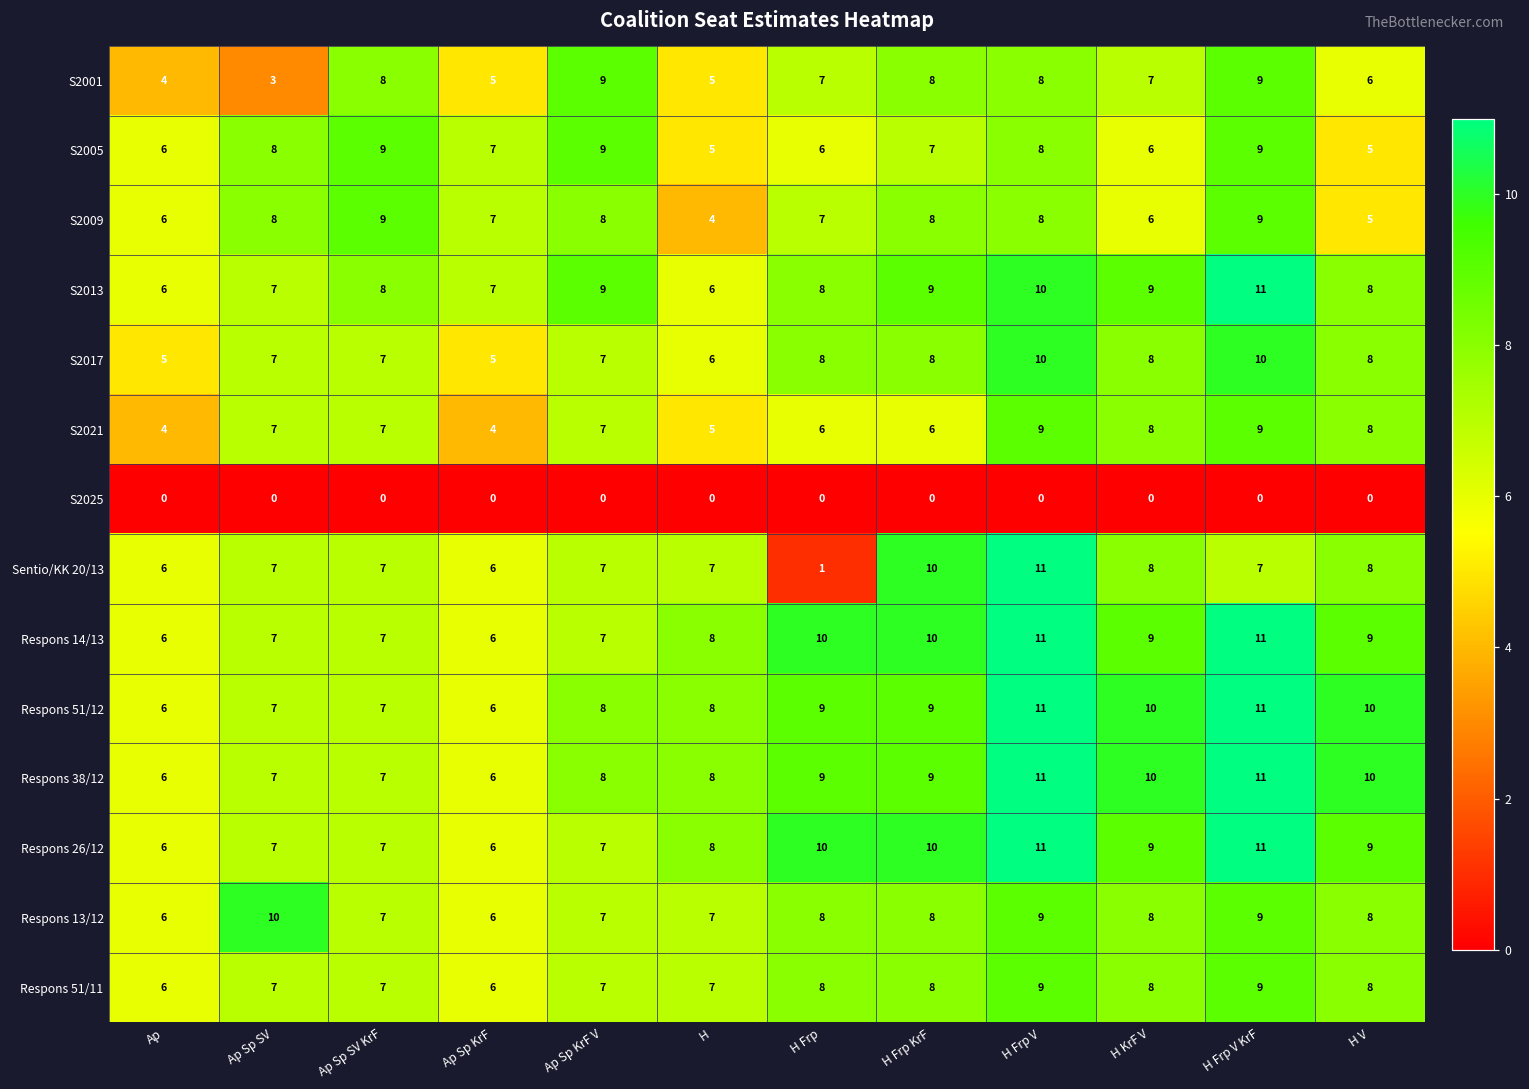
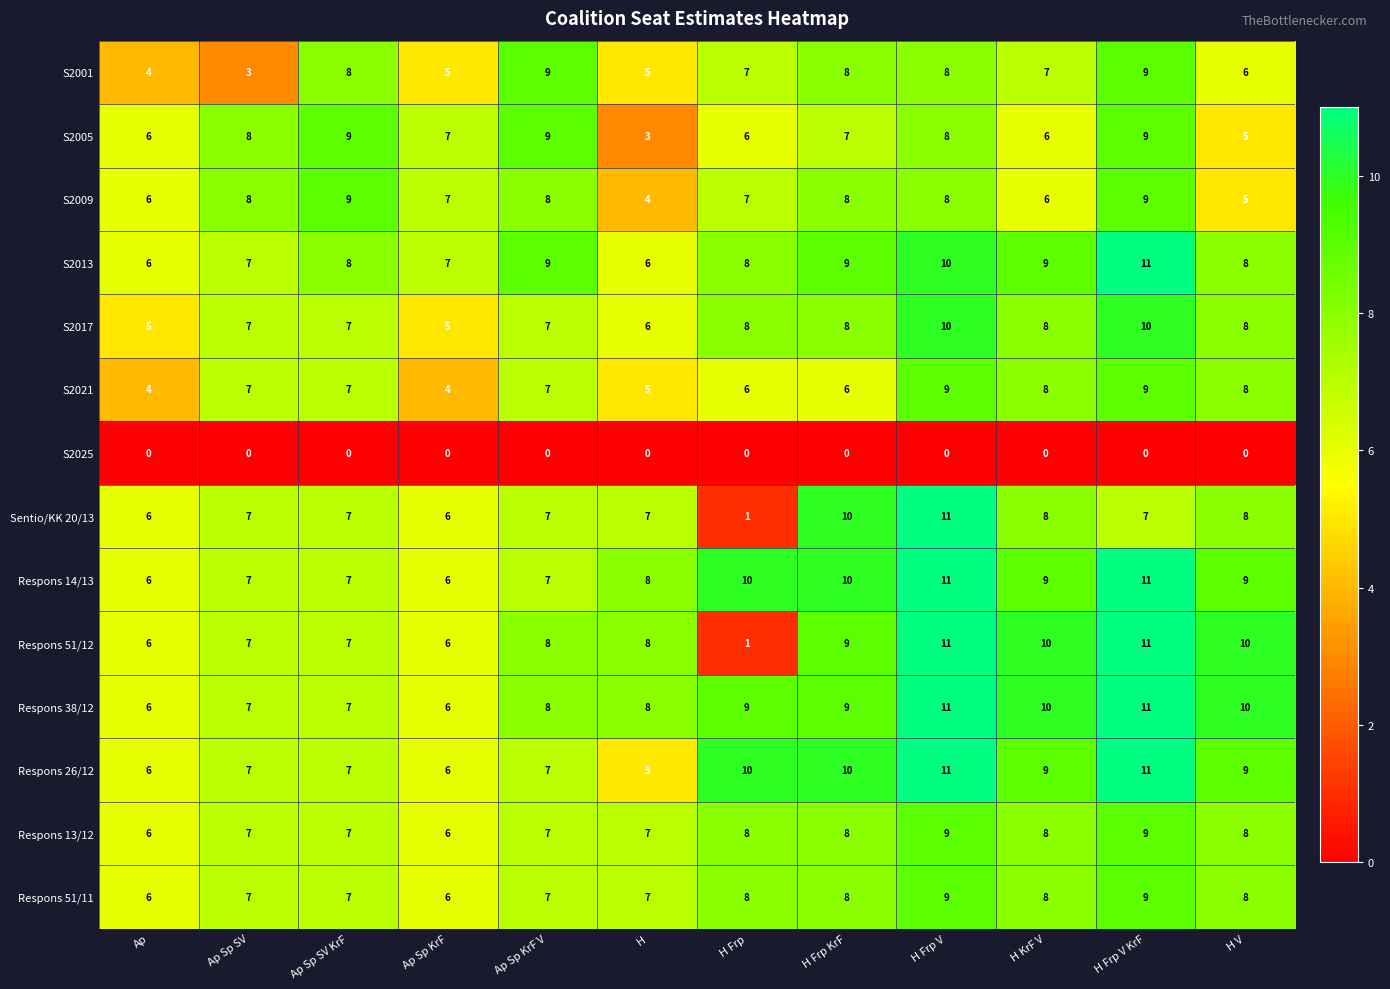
S2005, H: 5 -> 3
Respons 51/12, H Frp: 9 -> 1
Respons 26/12, H: 8 -> 5
Respons 13/12, Ap Sp SV: 10 -> 7
